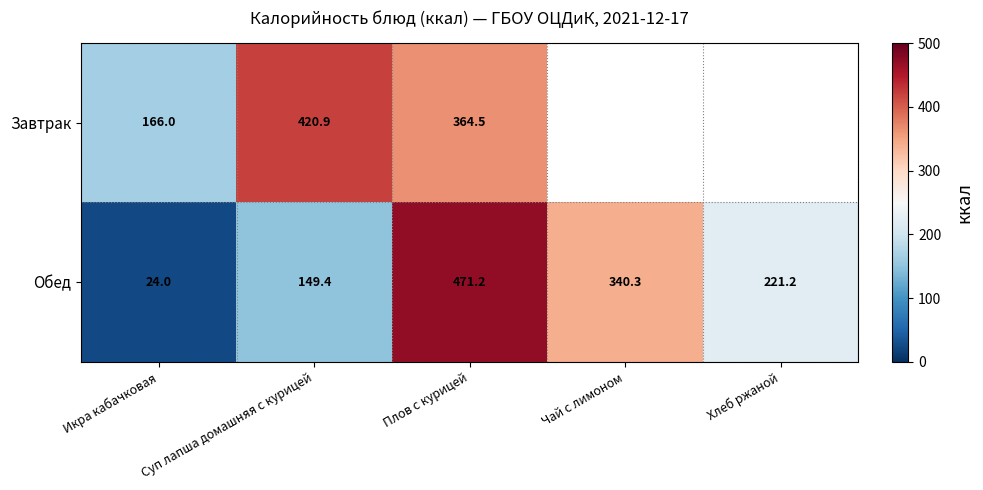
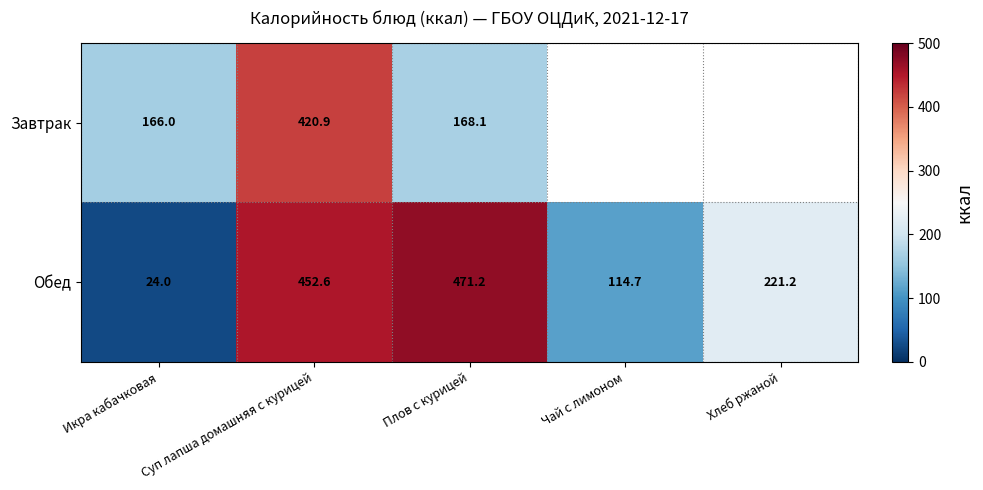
Завтрак, Плов с курицей: 364.5 -> 168.1
Обед, Суп лапша домашняя с курицей: 149.4 -> 452.6
Обед, Чай с лимоном: 340.3 -> 114.7
